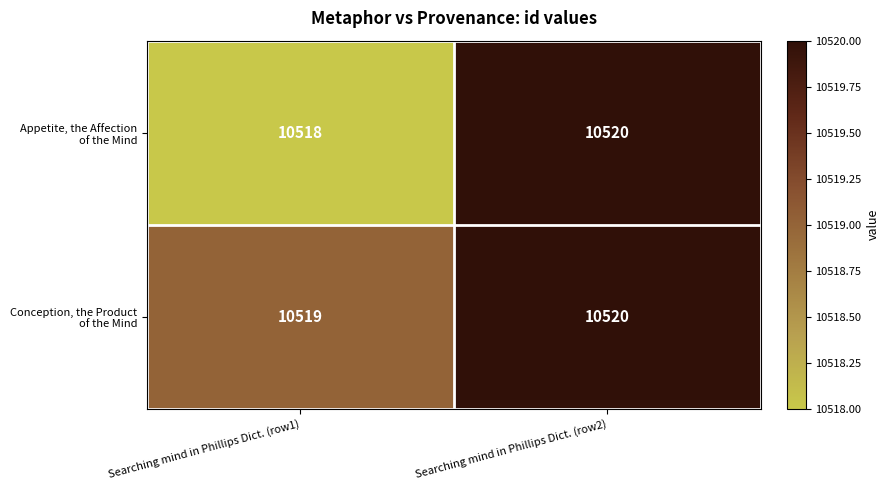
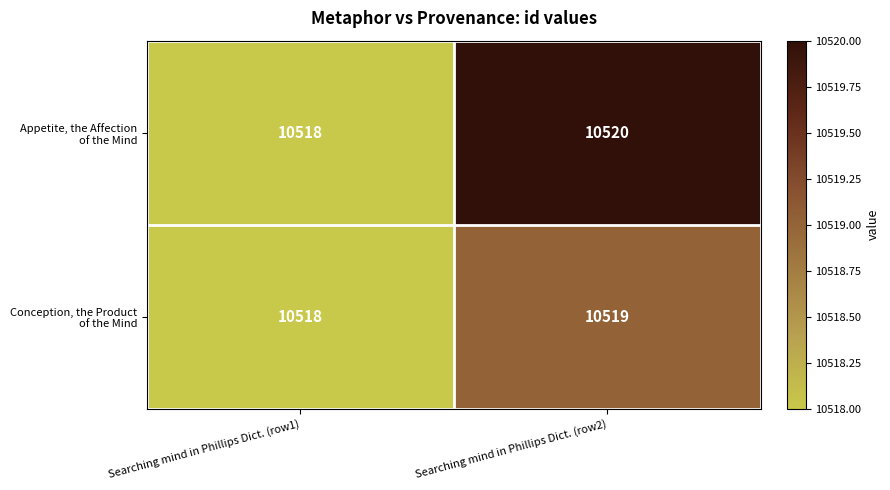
Conception, the Product of the Mind, Searching mind in Phillips Dict. (row1): 10519 -> 10518
Conception, the Product of the Mind, Searching mind in Phillips Dict. (row2): 10520 -> 10519
